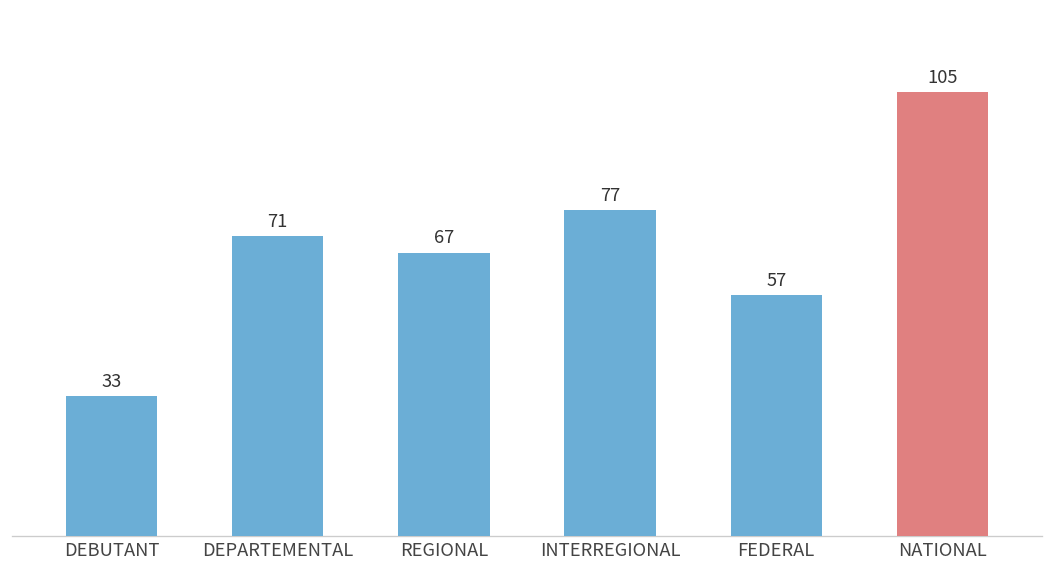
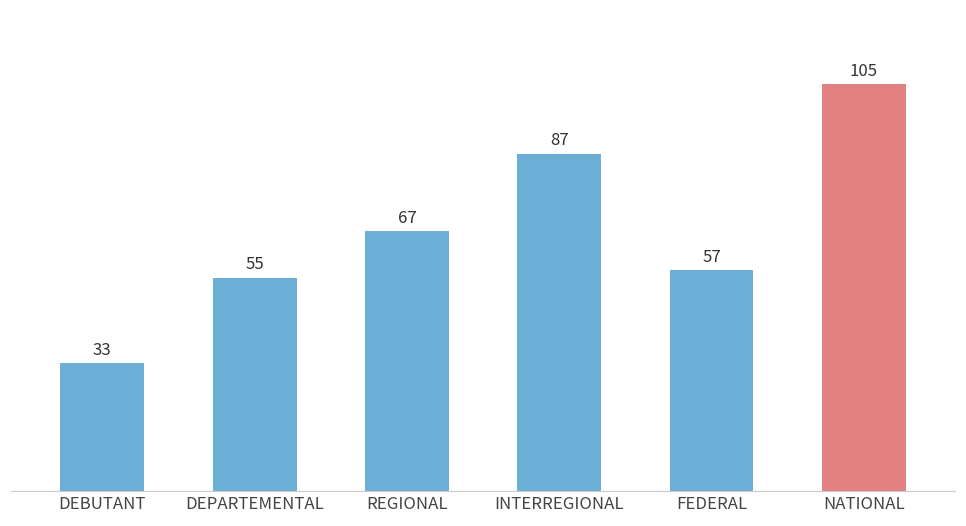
DEPARTEMENTAL: 71 -> 55
INTERREGIONAL: 77 -> 87
